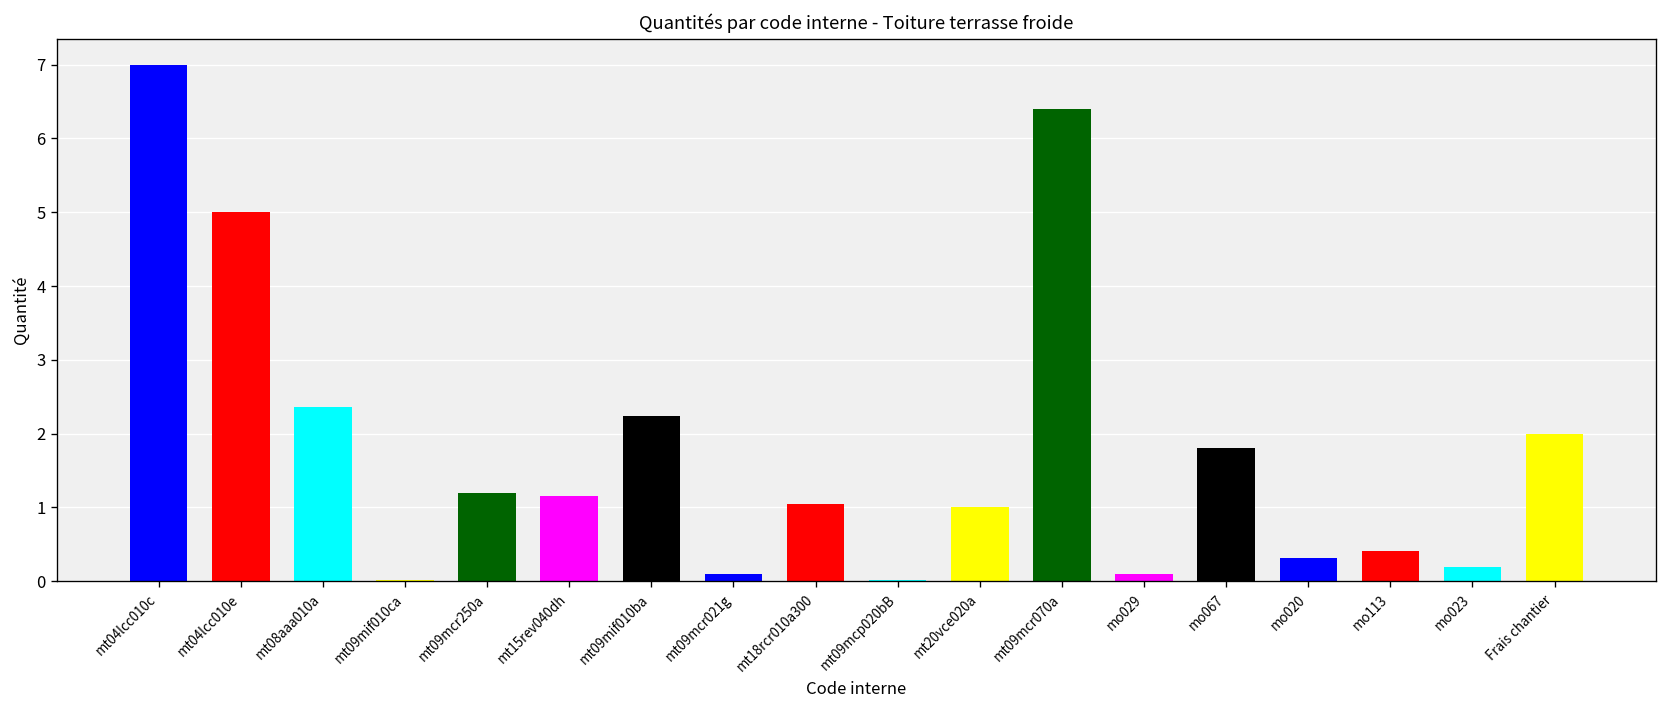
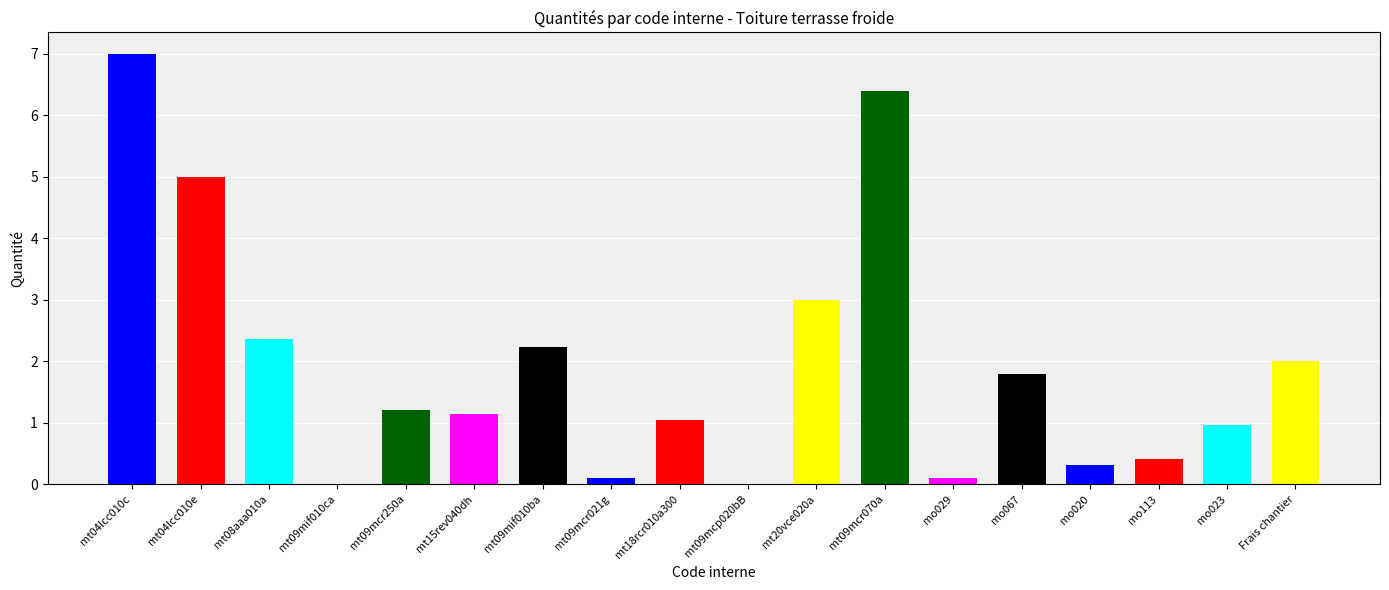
mt20vce020a: 1 -> 3
mo023: 0.2 -> 1.0
